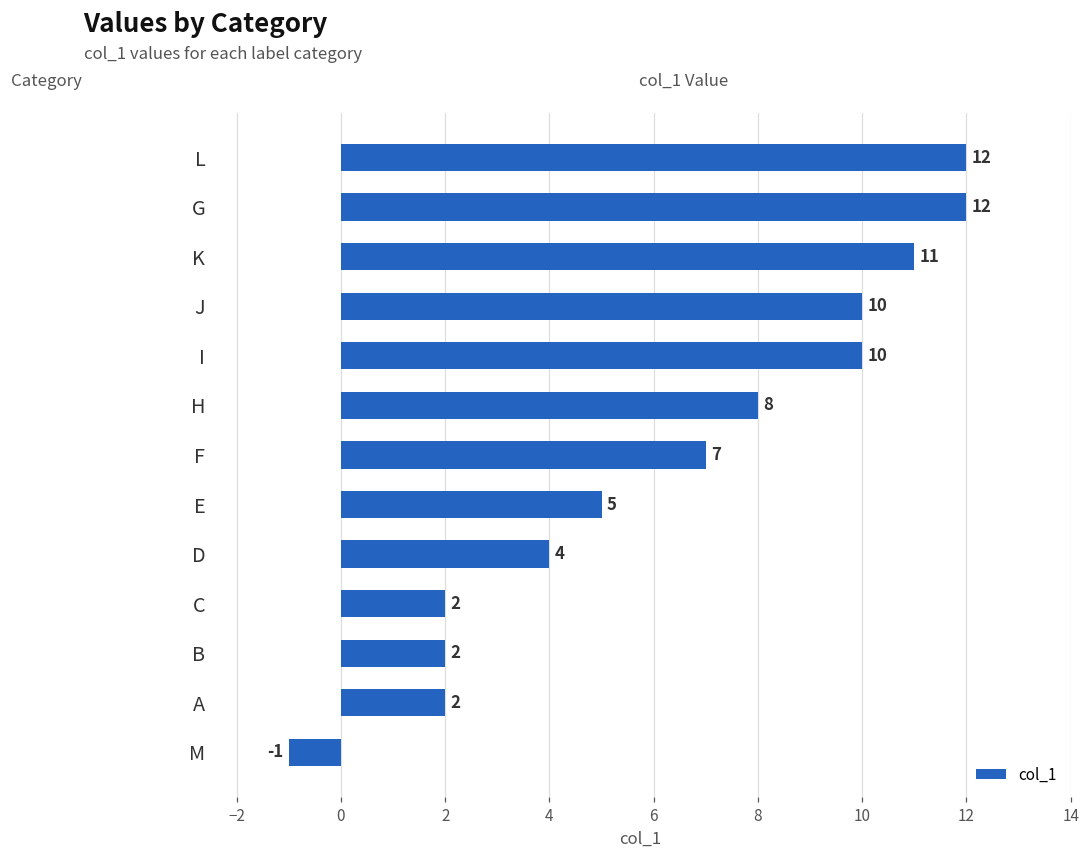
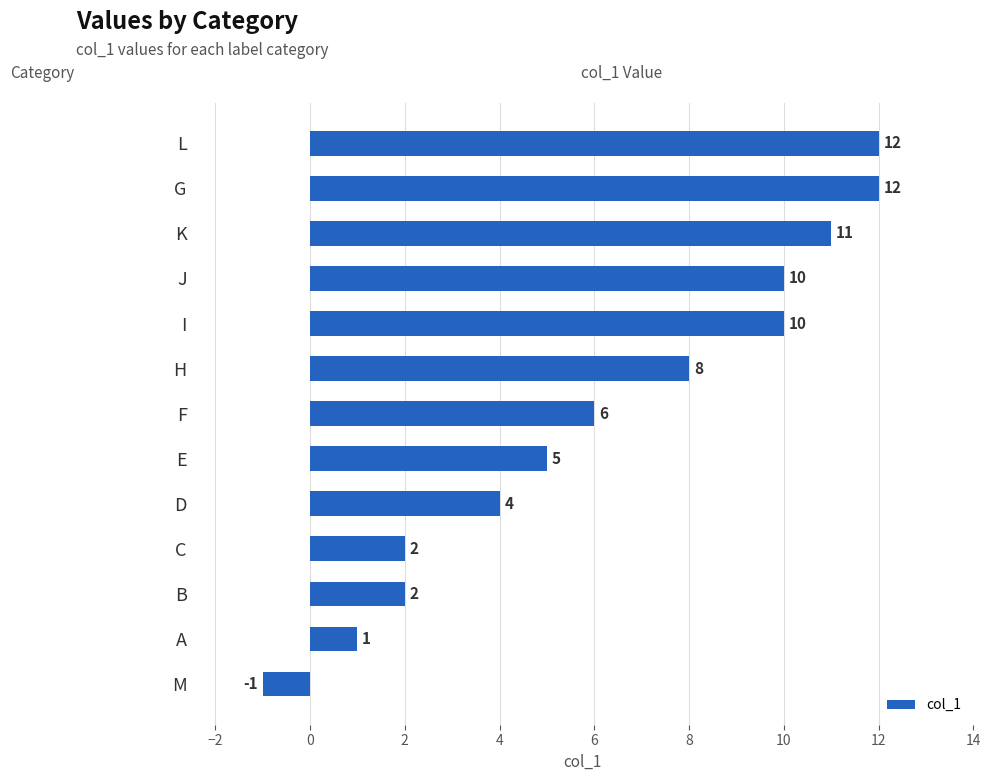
F: 7 -> 6
A: 2 -> 1
